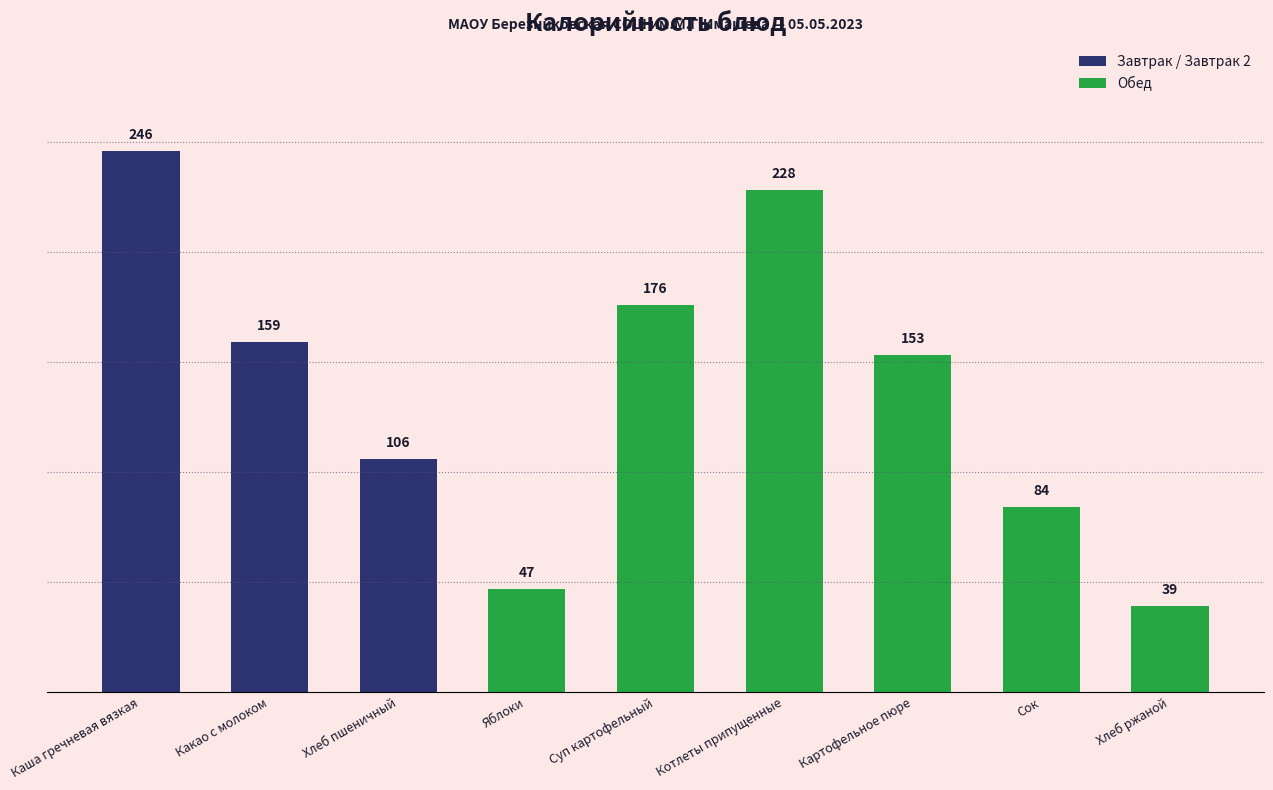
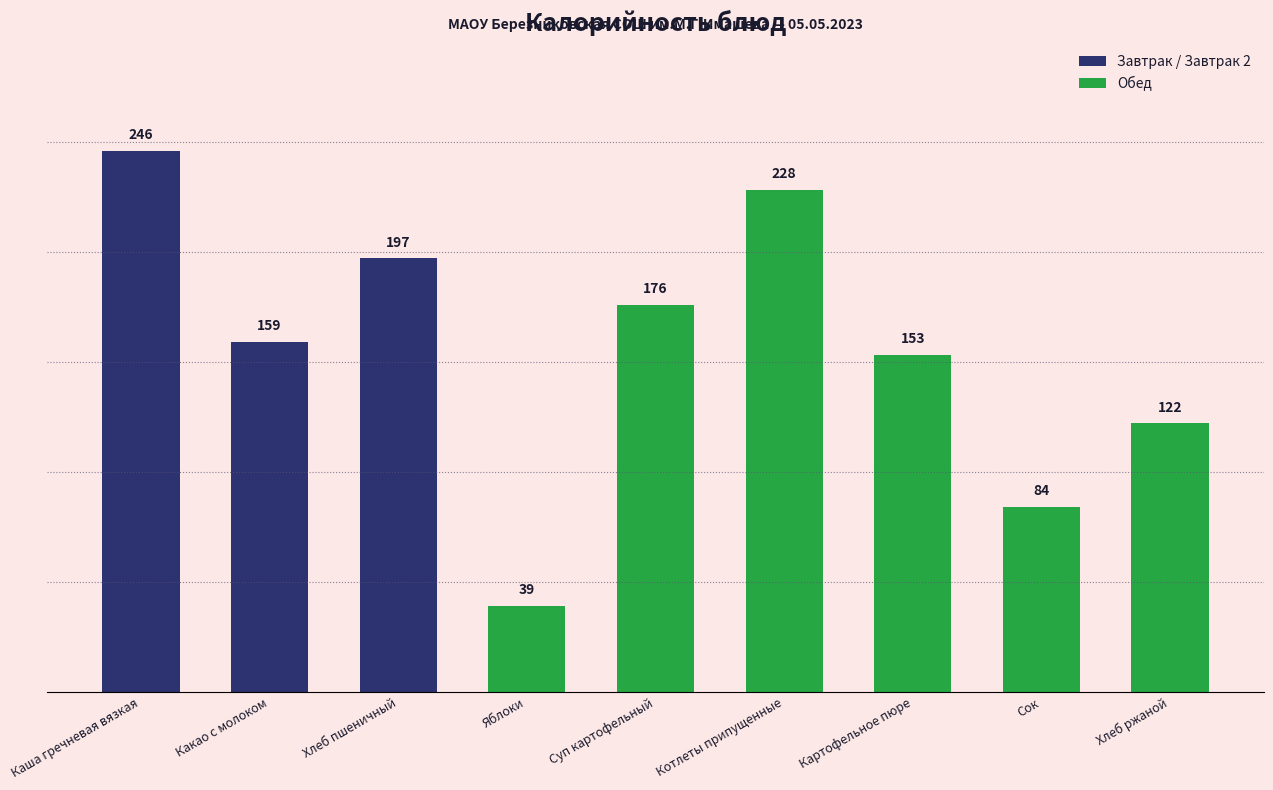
Завтрак / Завтрак 2, Хлеб пшеничный: 106 -> 197
Обед, Яблоки: 47 -> 39
Обед, Хлеб ржаной: 39 -> 122
